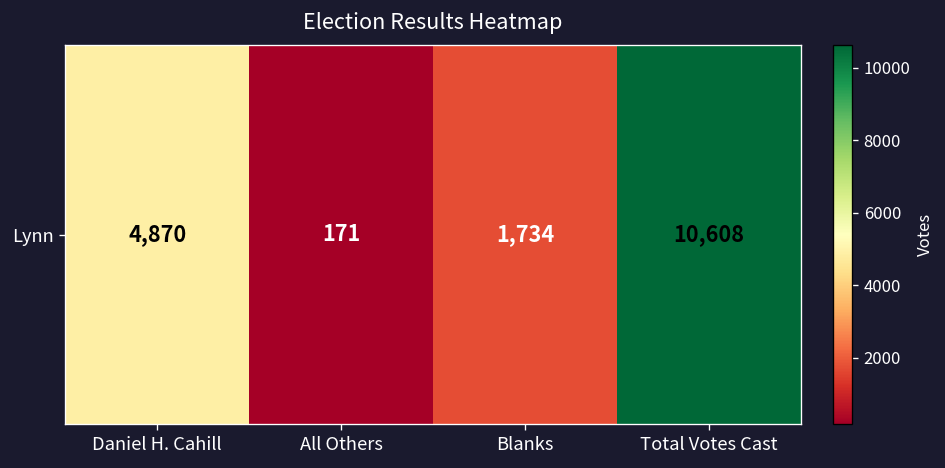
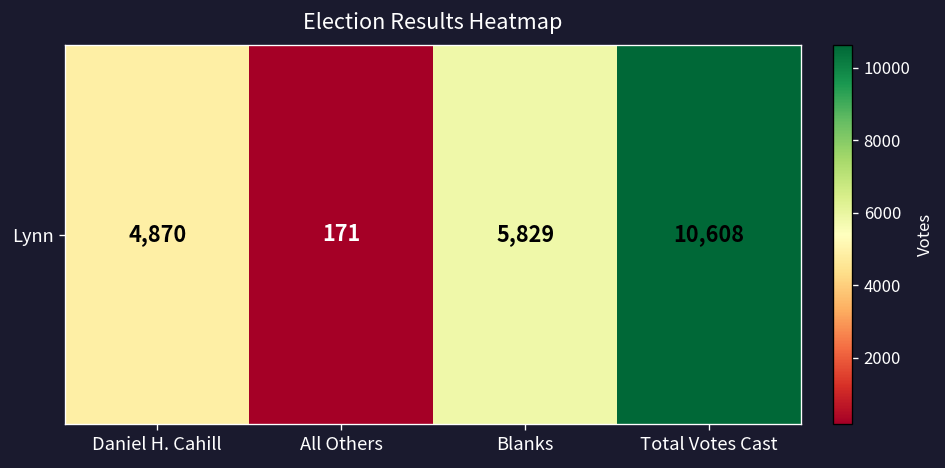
Lynn, Blanks: 1,734 -> 5,829
